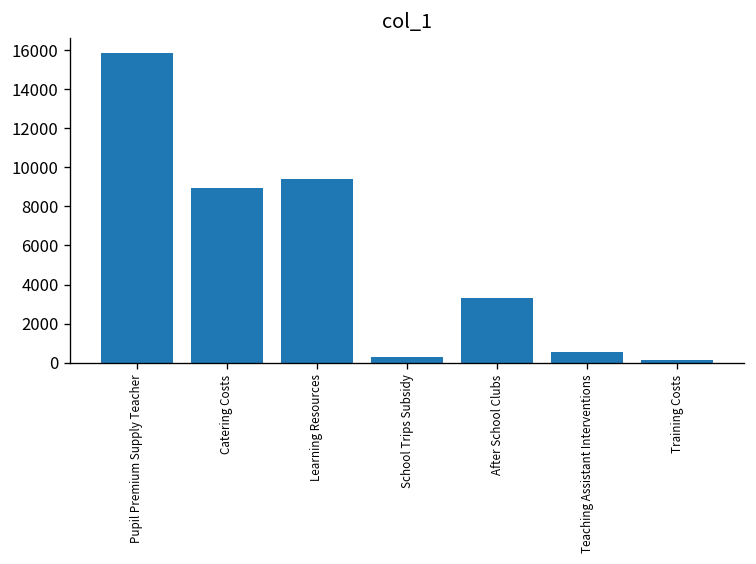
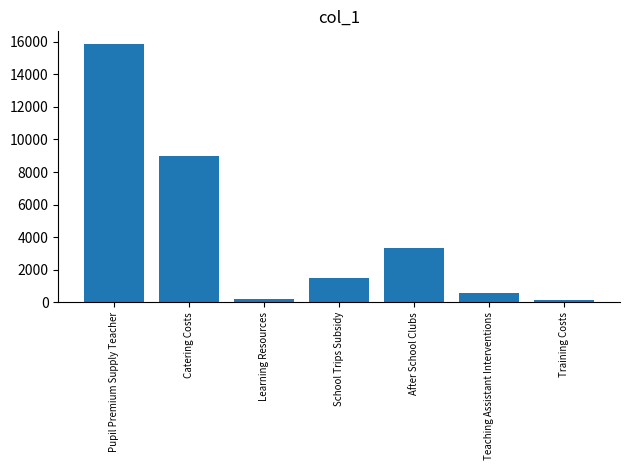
Learning Resources: 9400 -> 200
School Trips Subsidy: 300 -> 1500
